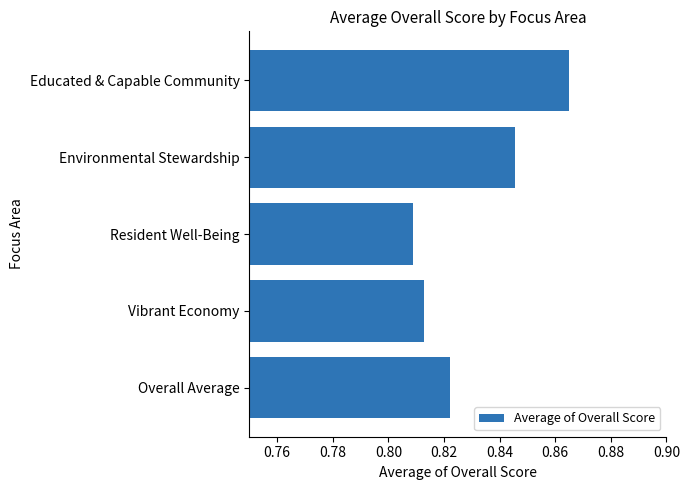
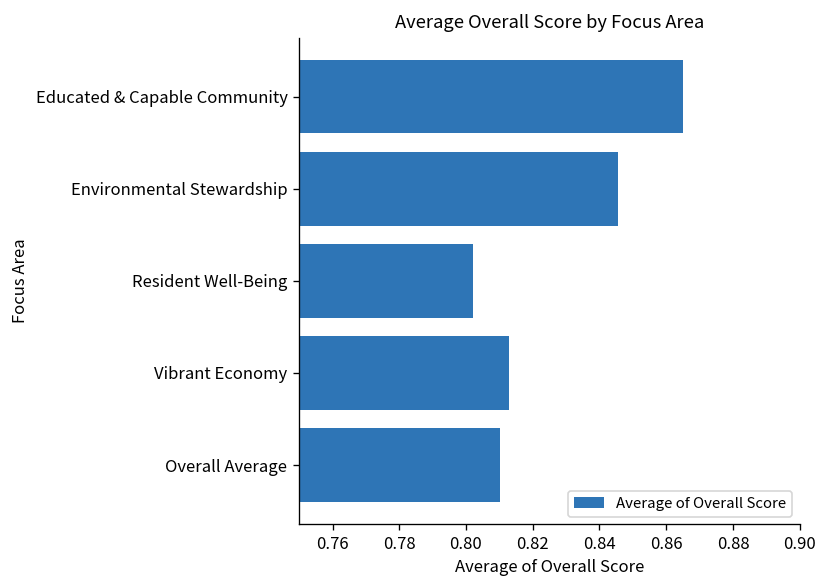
Resident Well-Being: 0.809 -> 0.802
Overall Average: 0.822 -> 0.810
